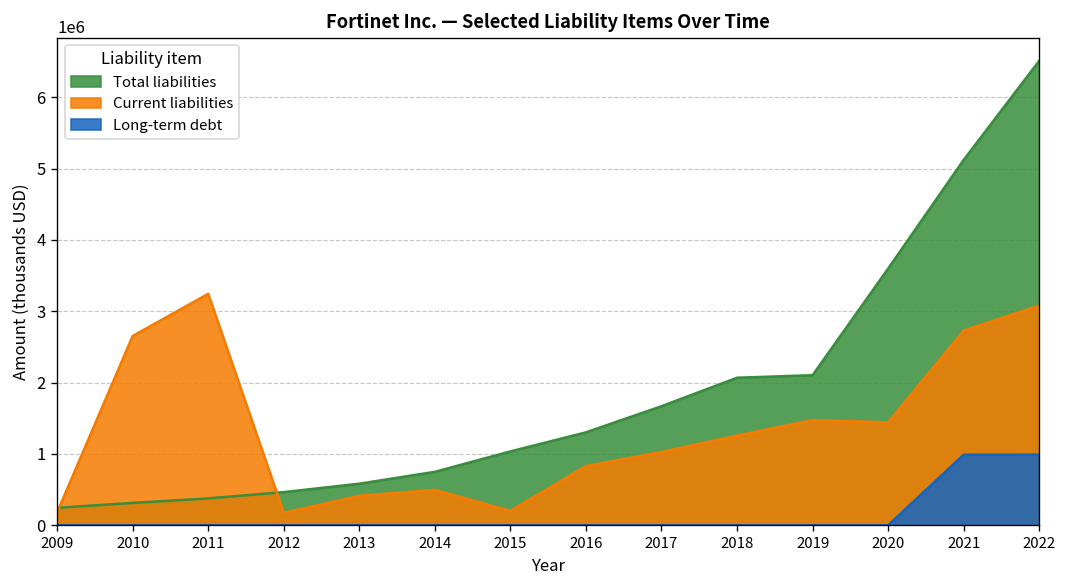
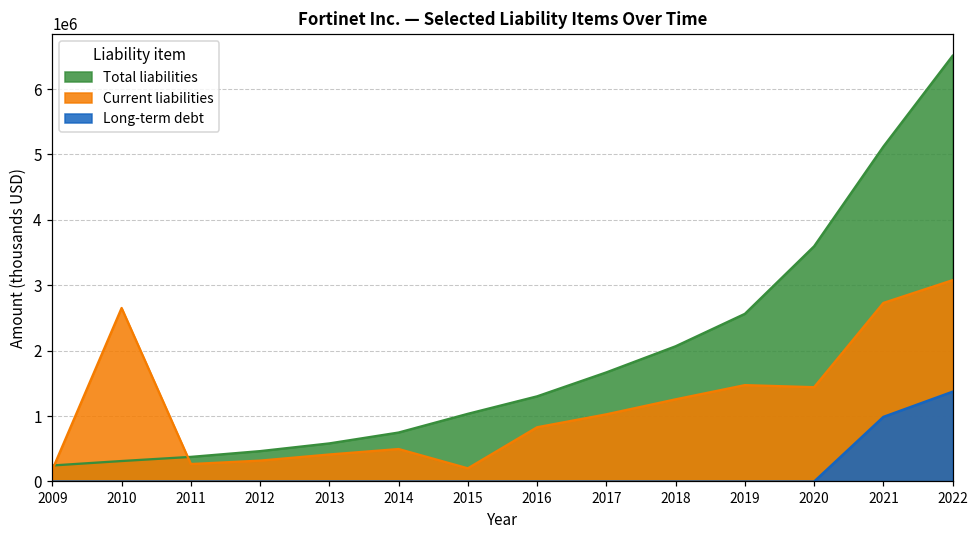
Current liabilities, 2011: 3200000 -> 300000
Current liabilities, 2012: 200000 -> 300000
Total liabilities, 2019: 2100000 -> 2600000
Long-term debt, 2022: 1000000 -> 1400000
